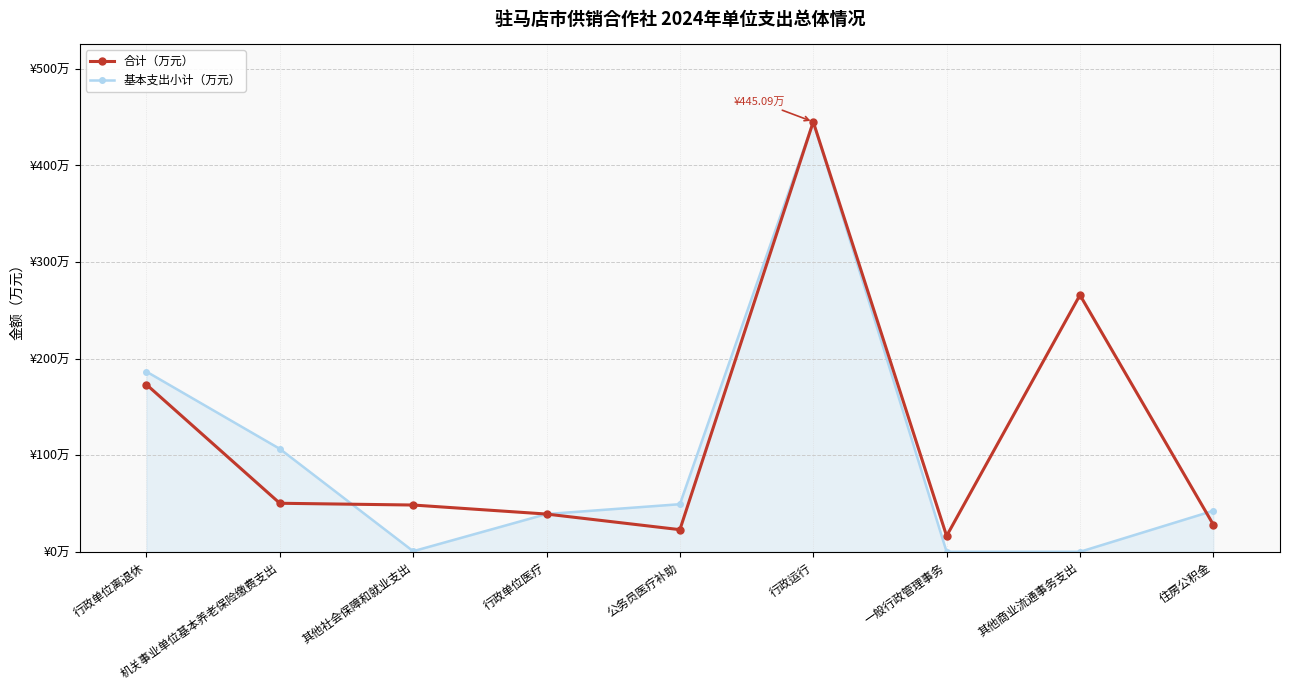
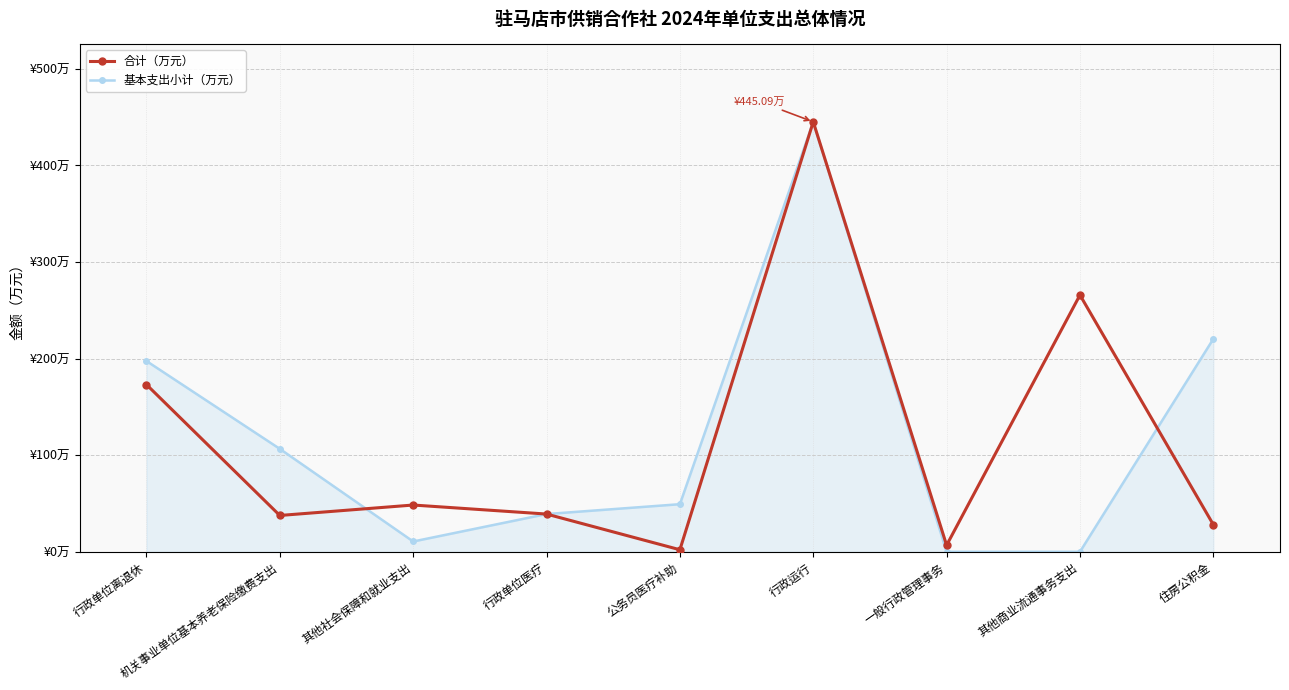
基本支出小计（万元）, 行政单位离退休: ¥190万 -> ¥200万
合计（万元）, 机关事业单位基本养老保险缴费支出: ¥50万 -> ¥40万
基本支出小计（万元）, 其他社会保障和就业支出: ¥0万 -> ¥10万
合计（万元）, 公务员医疗补助: ¥20万 -> ¥0万
合计（万元）, 一般行政管理事务: ¥20万 -> ¥10万
基本支出小计（万元）, 住房公积金: ¥40万 -> ¥220万
